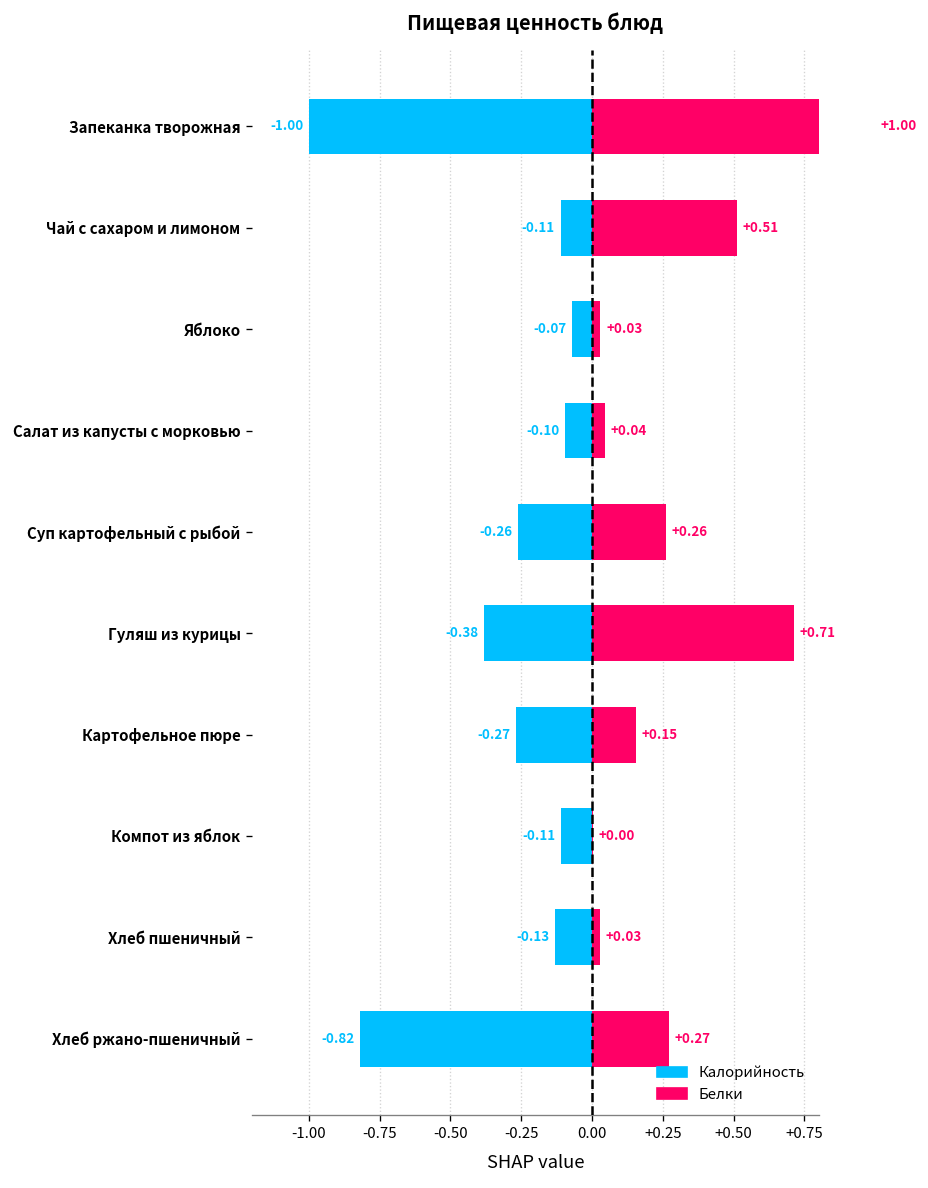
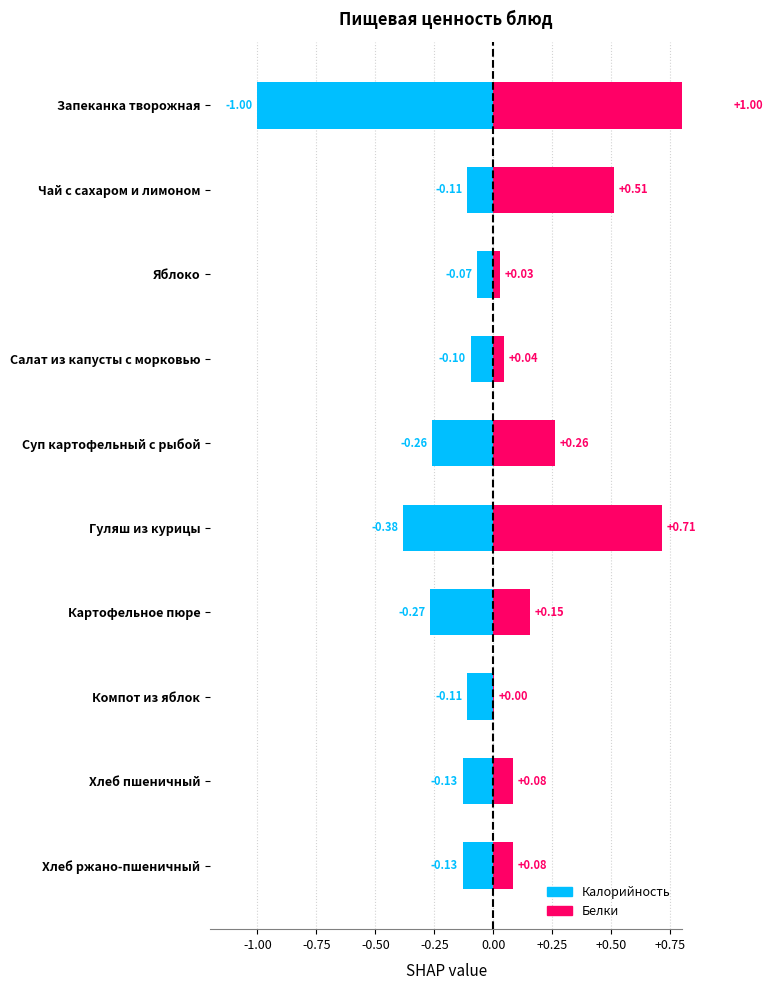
Белки, Хлеб пшеничный: +0.03 -> +0.08
Калорийность, Хлеб ржано-пшеничный: -0.82 -> -0.13
Белки, Хлеб ржано-пшеничный: +0.27 -> +0.08
